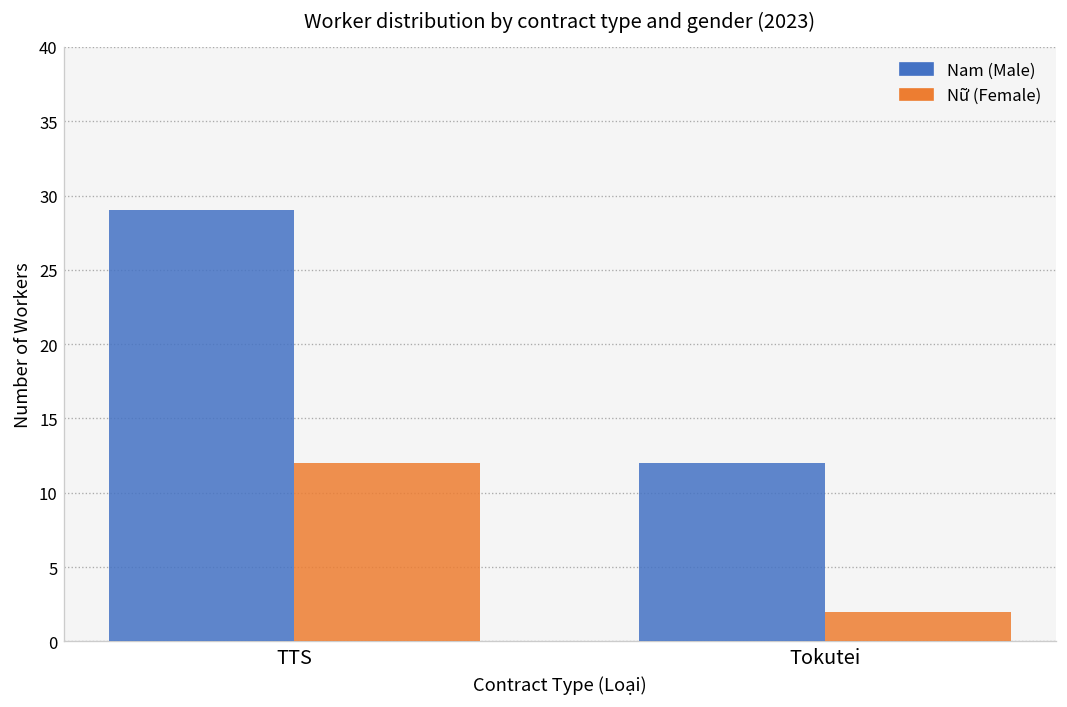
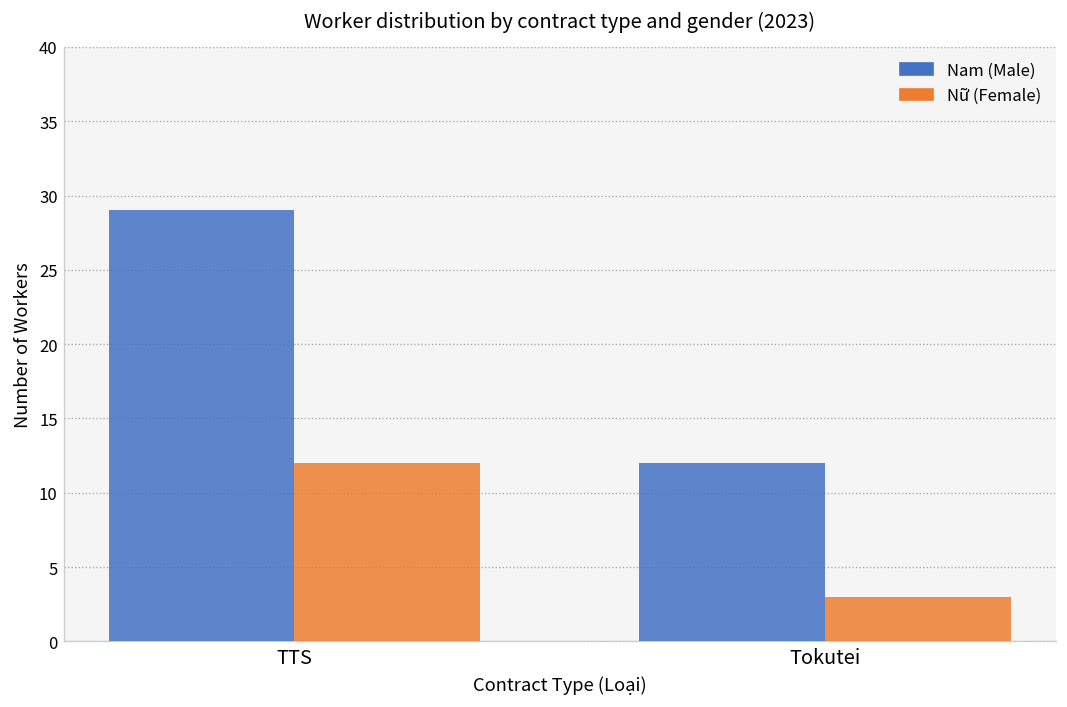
Nữ (Female), Tokutei: 2 -> 3
